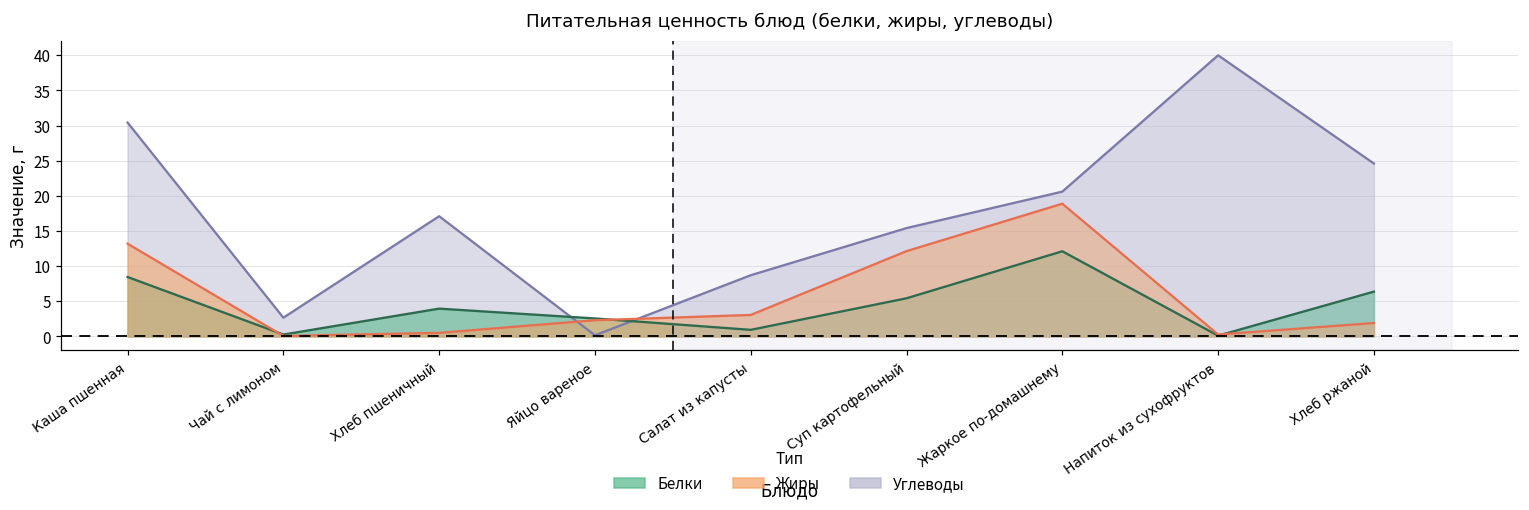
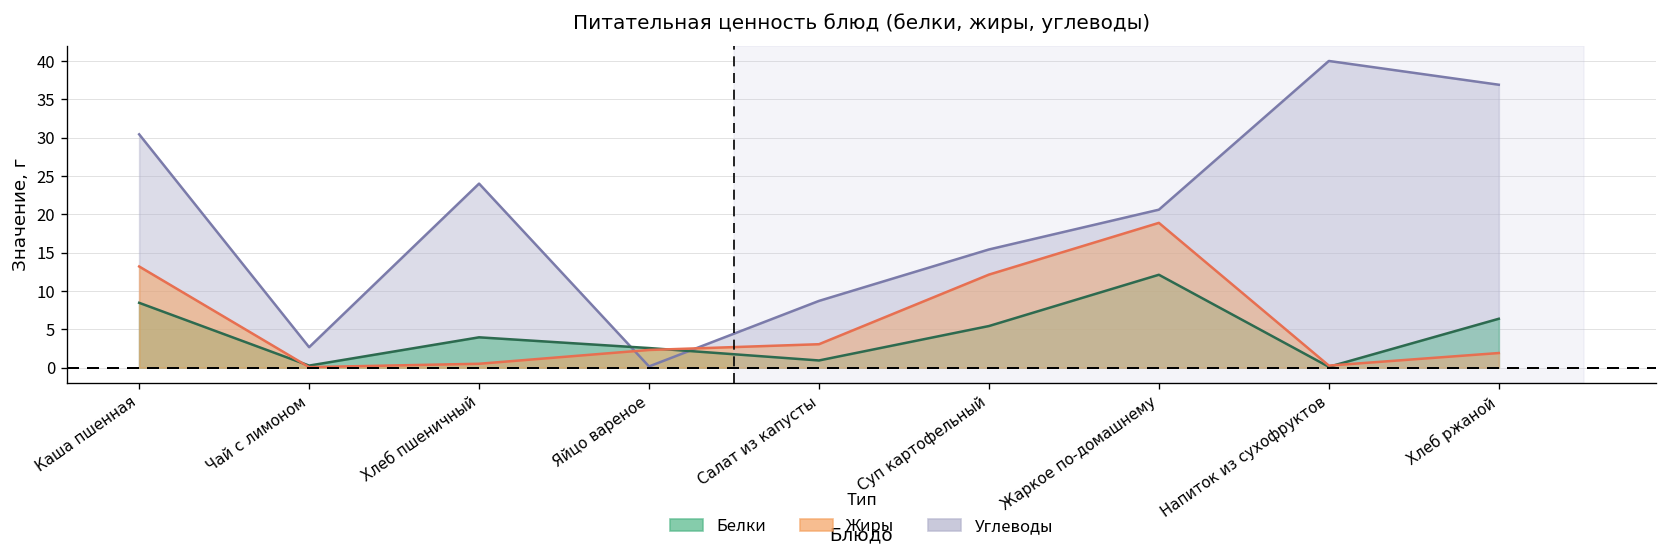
Углеводы, Хлеб пшеничный: 17 -> 24
Углеводы, Хлеб ржаной: 25 -> 37
